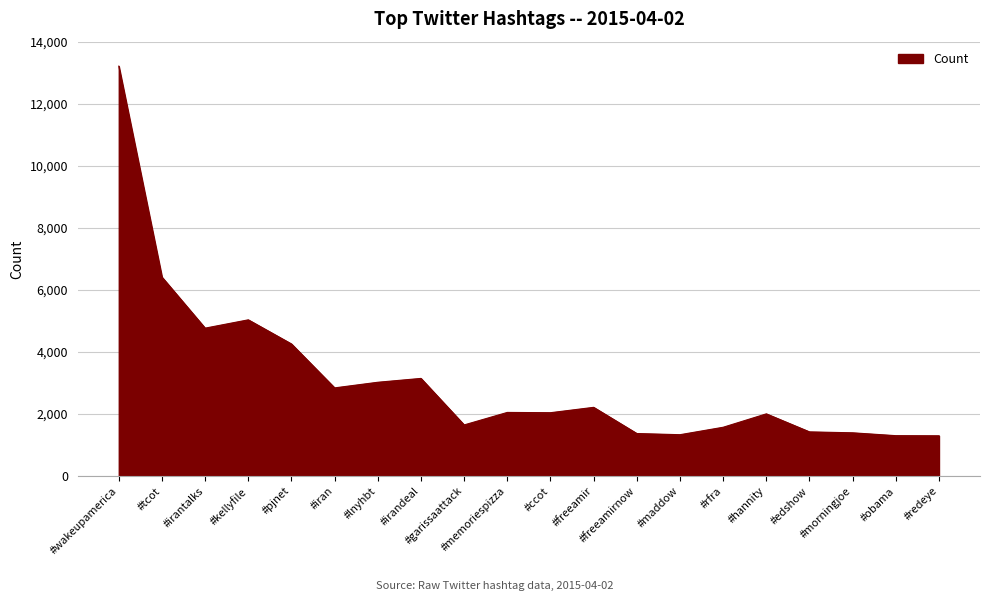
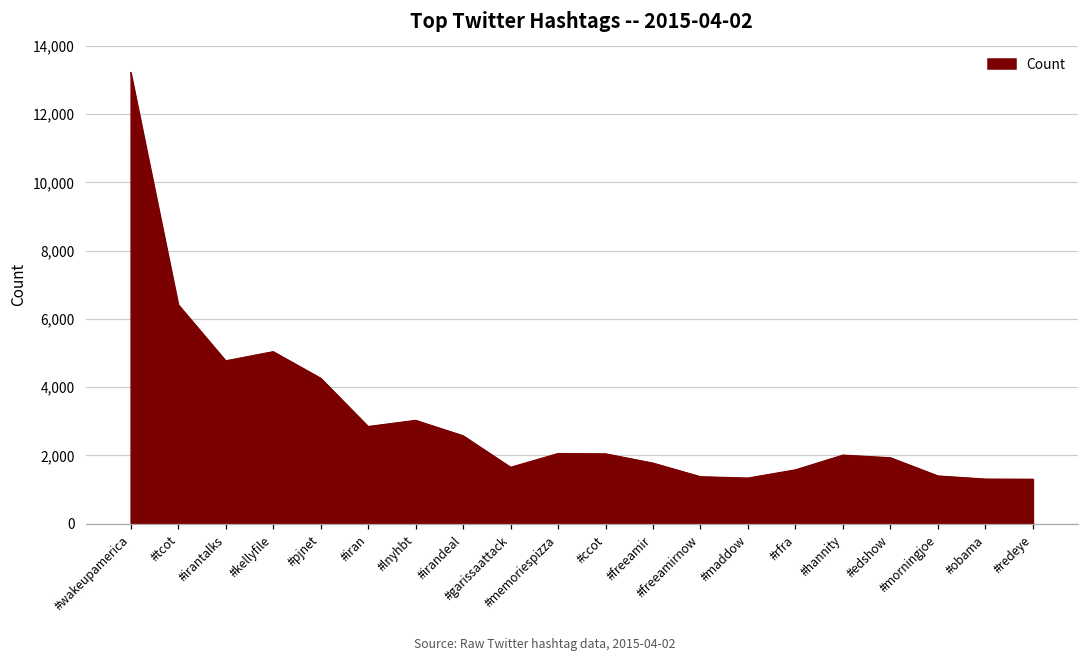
#irandeal: 3,100 -> 2,600
#freeamir: 2,200 -> 1,800
#edshow: 1,400 -> 1,900
